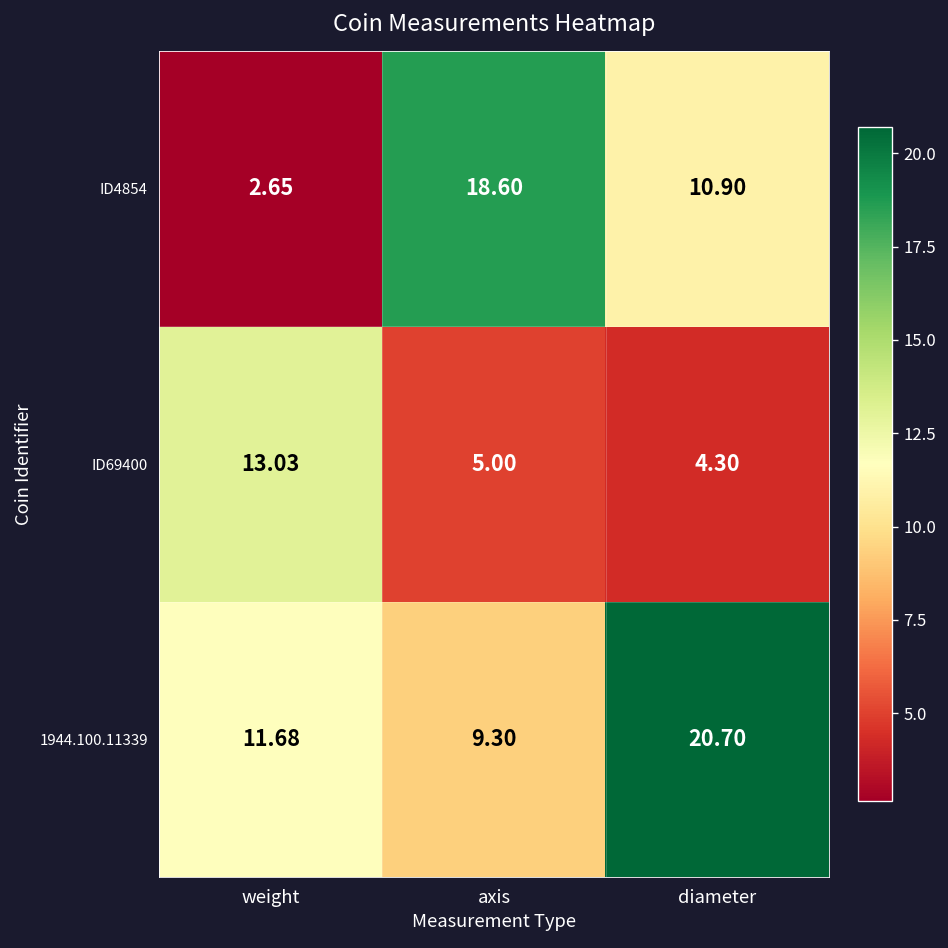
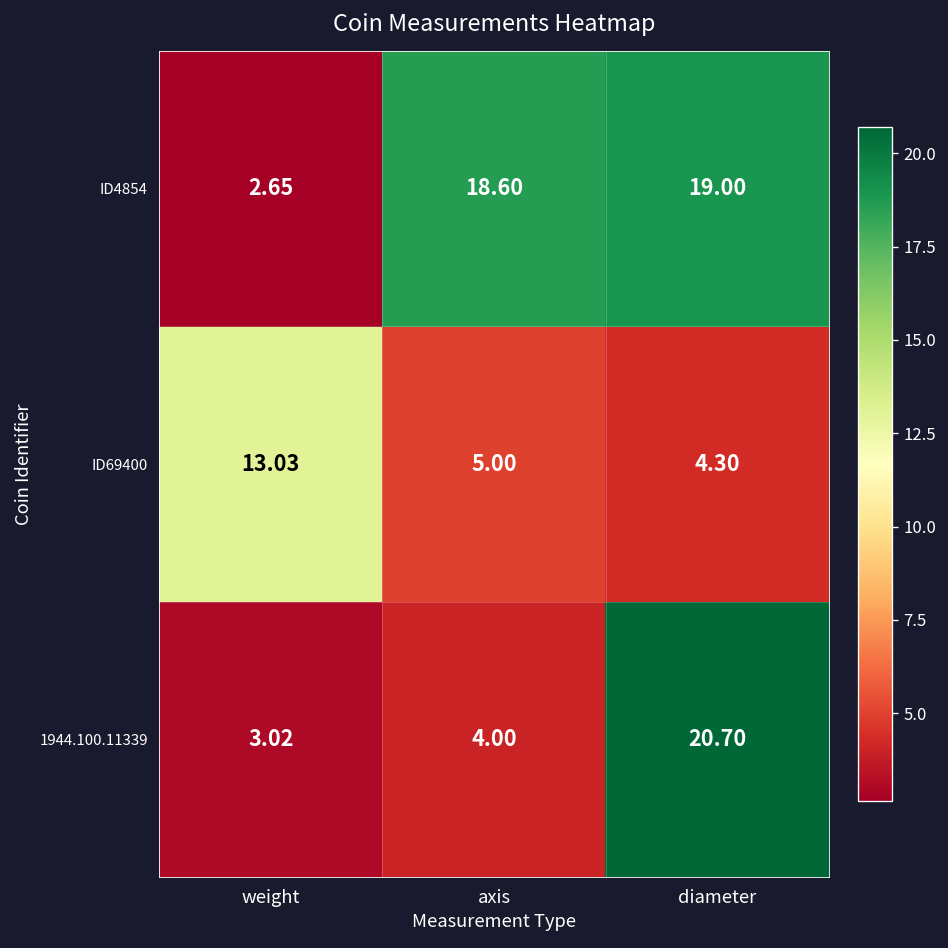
ID4854, diameter: 10.90 -> 19.00
1944.100.11339, weight: 11.68 -> 3.02
1944.100.11339, axis: 9.30 -> 4.00
